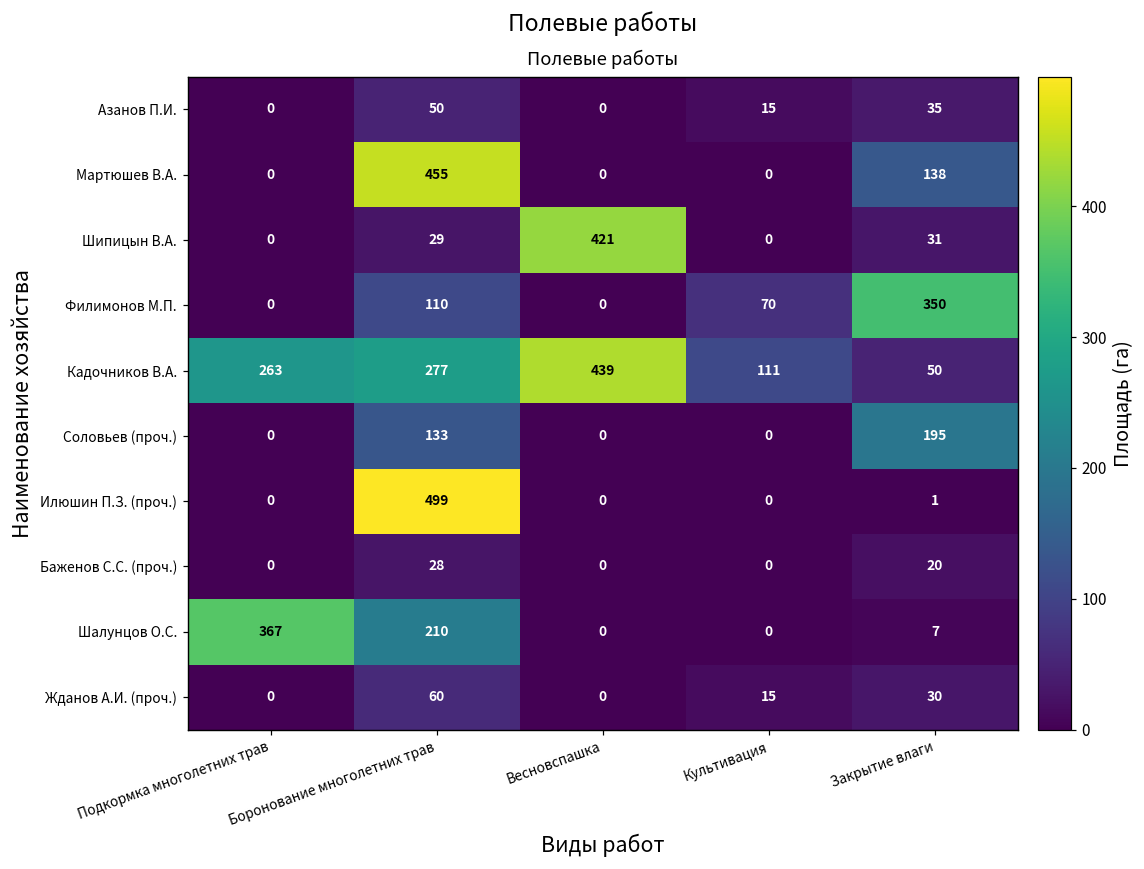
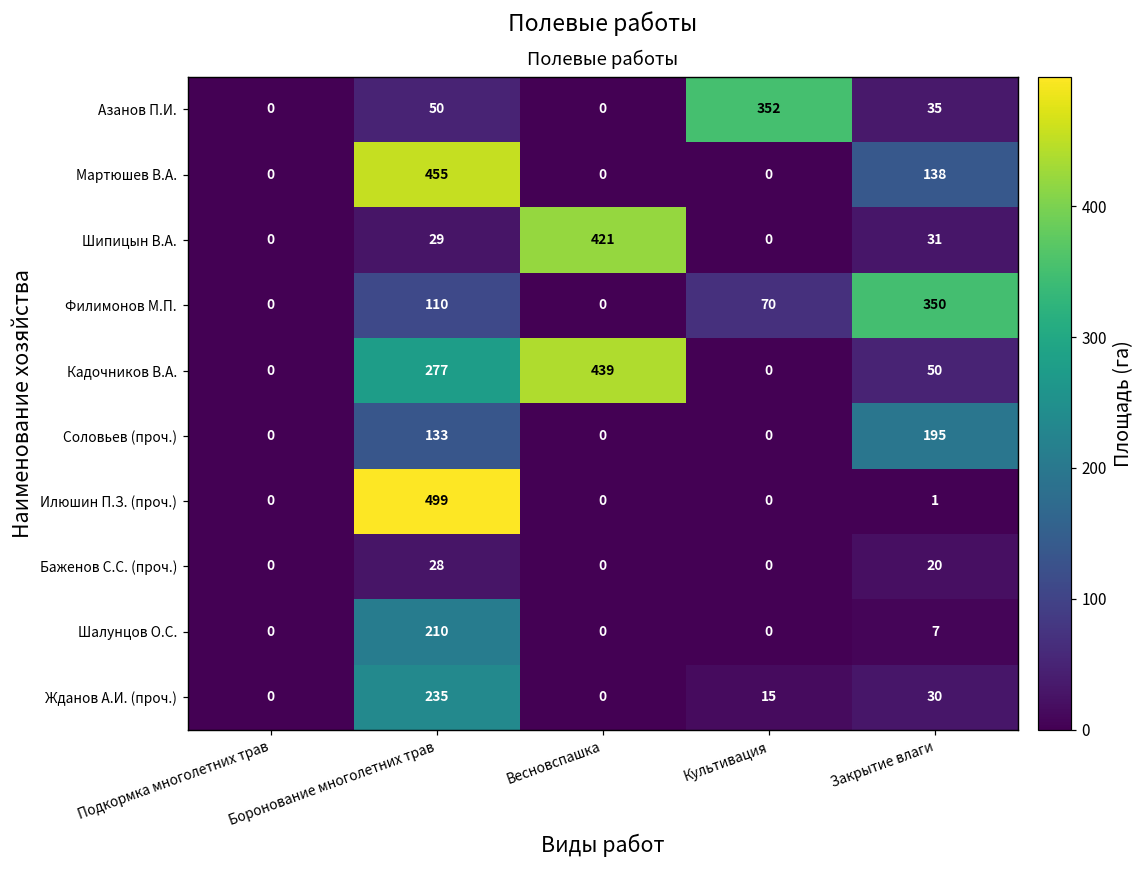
Азанов П.И., Культивация: 15 -> 352
Кадочников В.А., Подкормка многолетних трав: 263 -> 0
Кадочников В.А., Культивация: 111 -> 0
Шалунцов О.С., Подкормка многолетних трав: 367 -> 0
Жданов А.И. (проч.), Боронование многолетних трав: 60 -> 235
